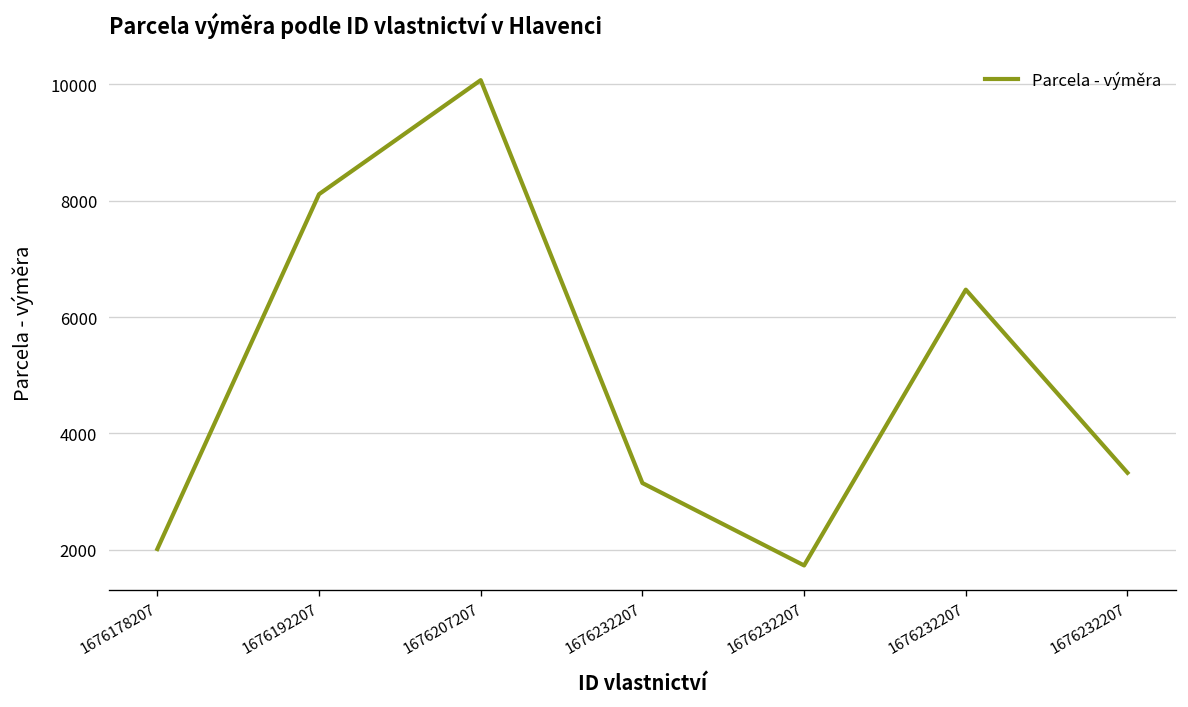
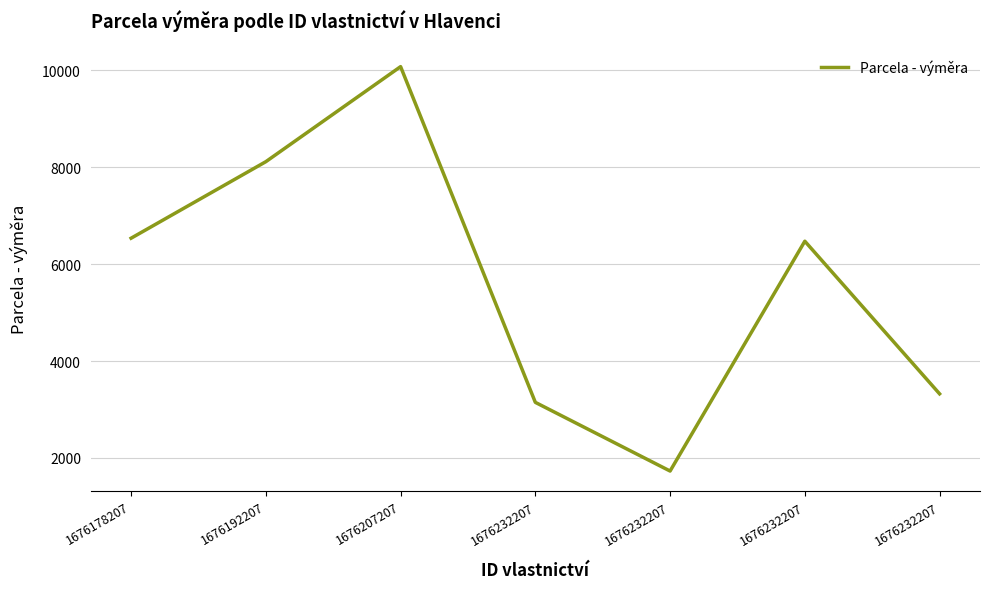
1676178207: 2000 -> 6500
